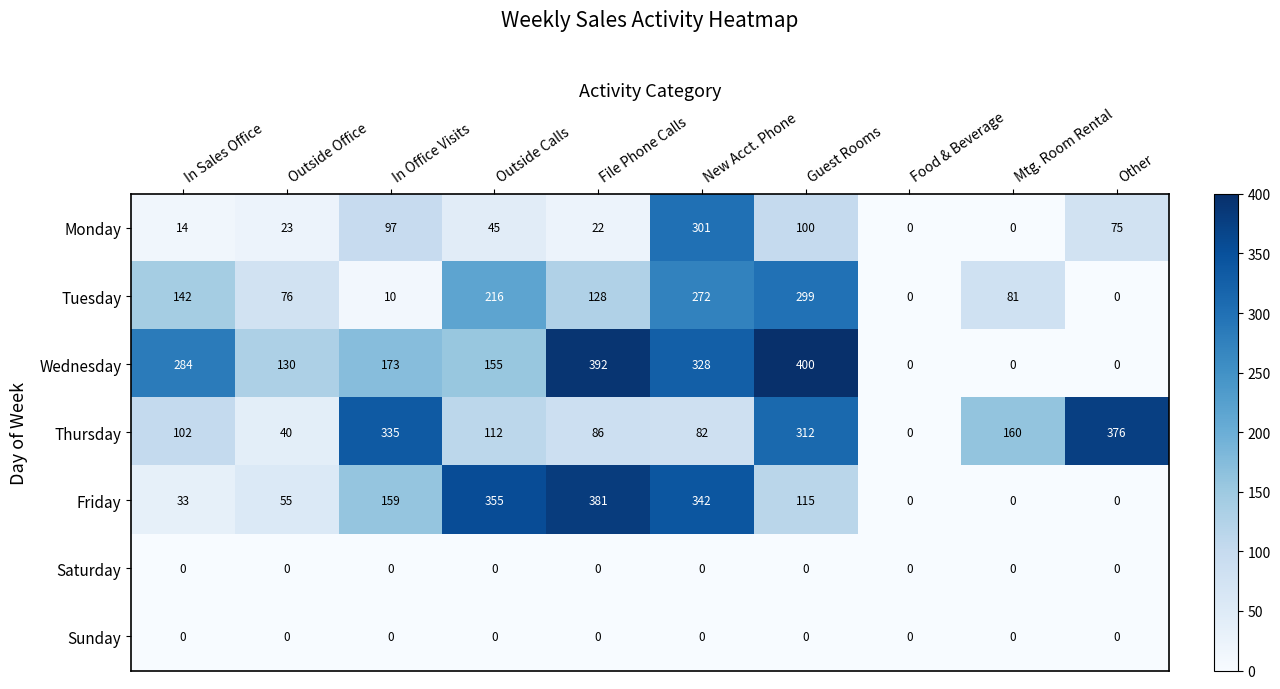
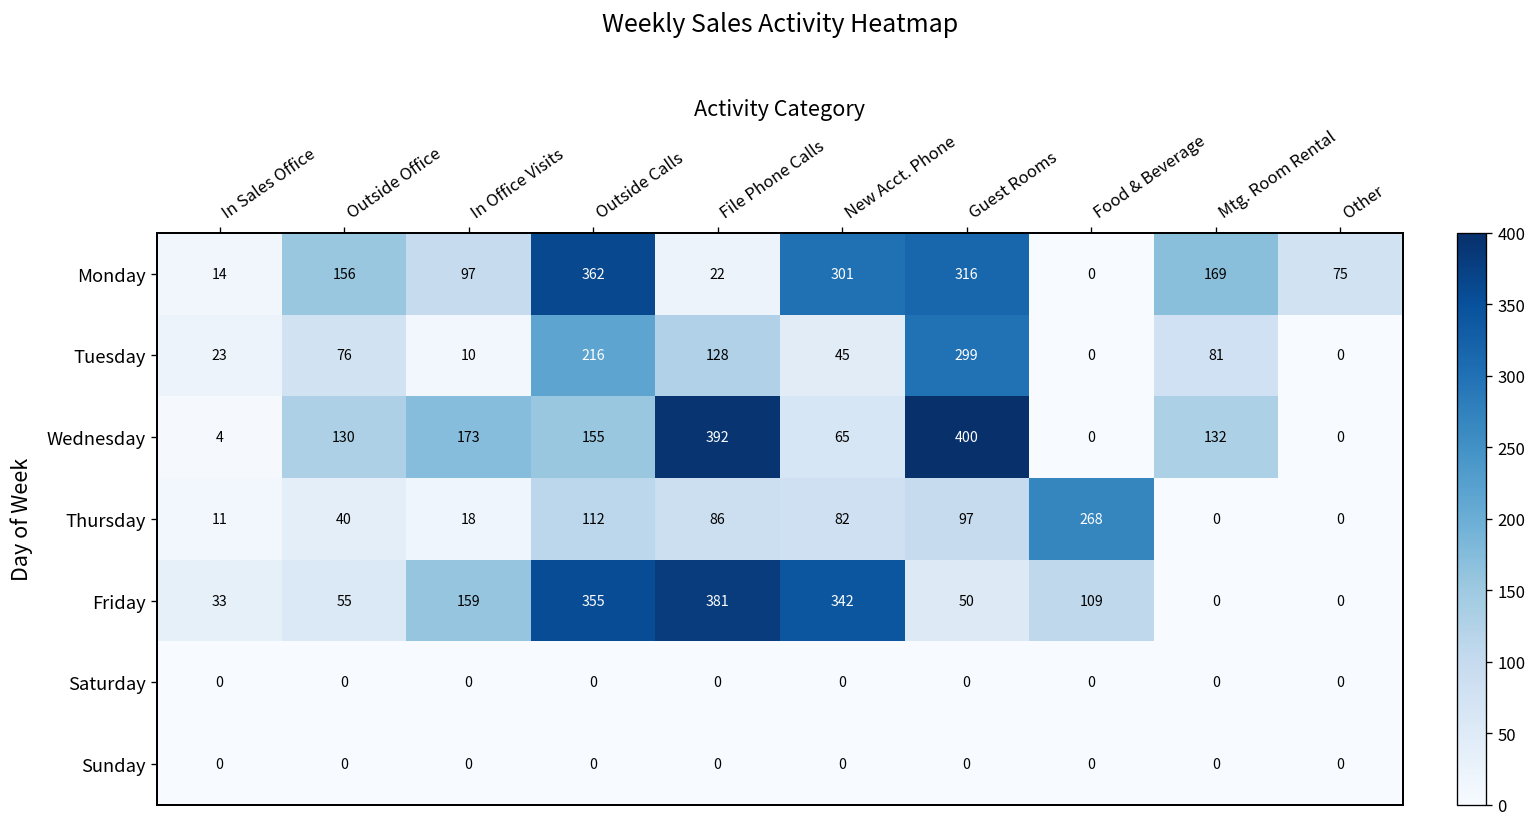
Monday, Outside Office: 23 -> 156
Monday, Outside Calls: 45 -> 362
Monday, Guest Rooms: 100 -> 316
Monday, Mtg. Room Rental: 0 -> 169
Tuesday, In Sales Office: 142 -> 23
Tuesday, New Acct. Phone: 272 -> 45
Wednesday, In Sales Office: 284 -> 4
Wednesday, New Acct. Phone: 328 -> 65
Wednesday, Mtg. Room Rental: 0 -> 132
Thursday, In Sales Office: 102 -> 11
Thursday, In Office Visits: 335 -> 18
Thursday, Guest Rooms: 312 -> 97
Thursday, Food & Beverage: 0 -> 268
Thursday, Mtg. Room Rental: 160 -> 0
Thursday, Other: 376 -> 0
Friday, Guest Rooms: 115 -> 50
Friday, Food & Beverage: 0 -> 109
